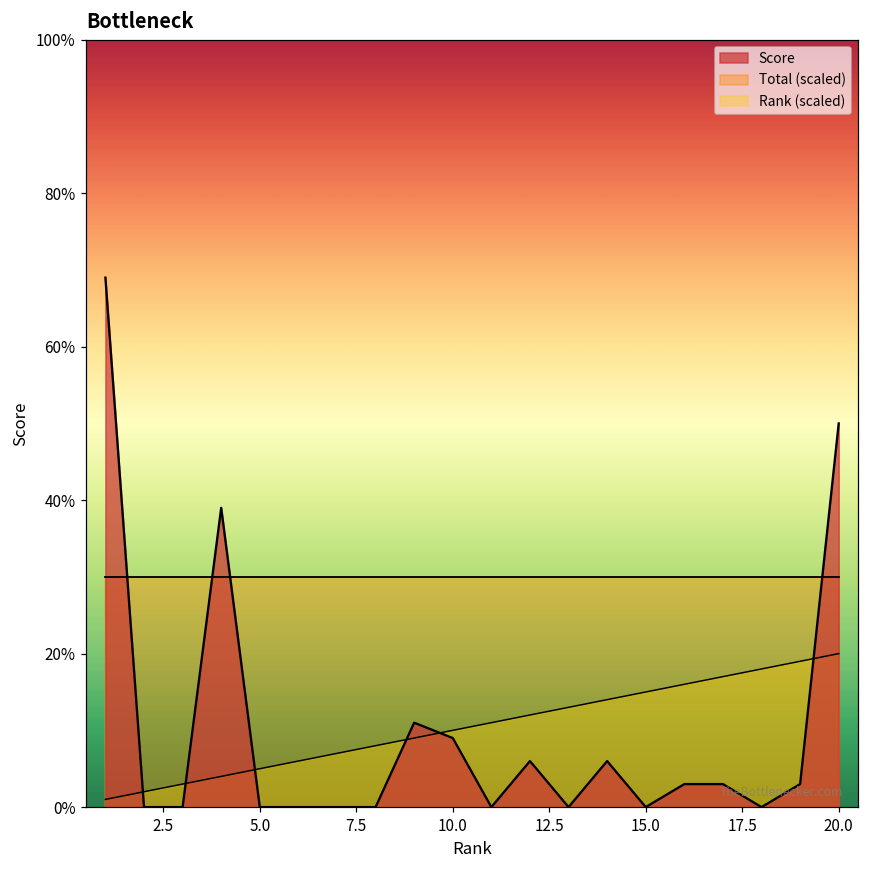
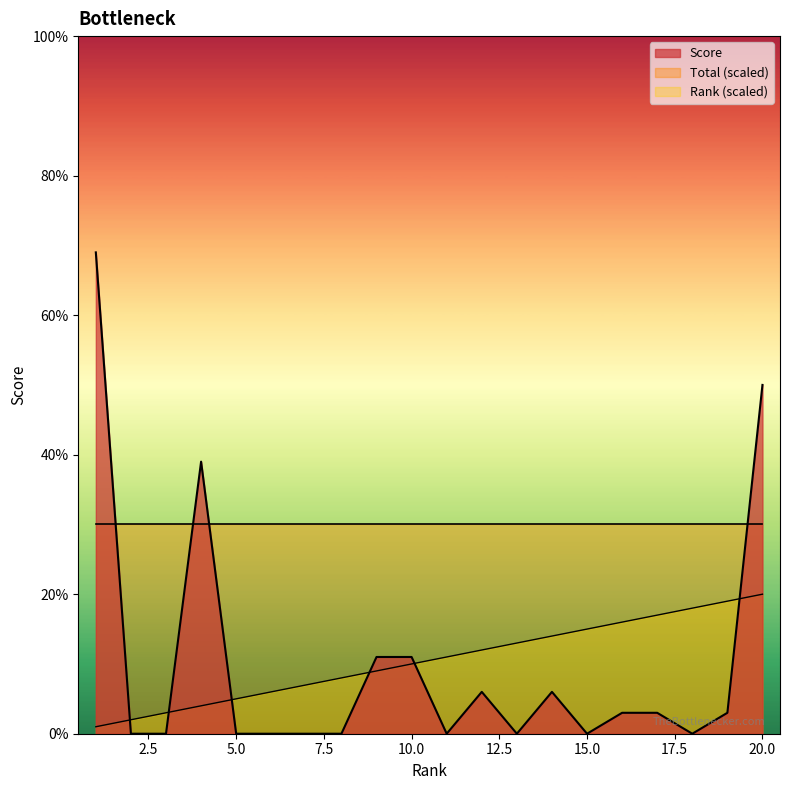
Score, 10.0: 9% -> 11%
